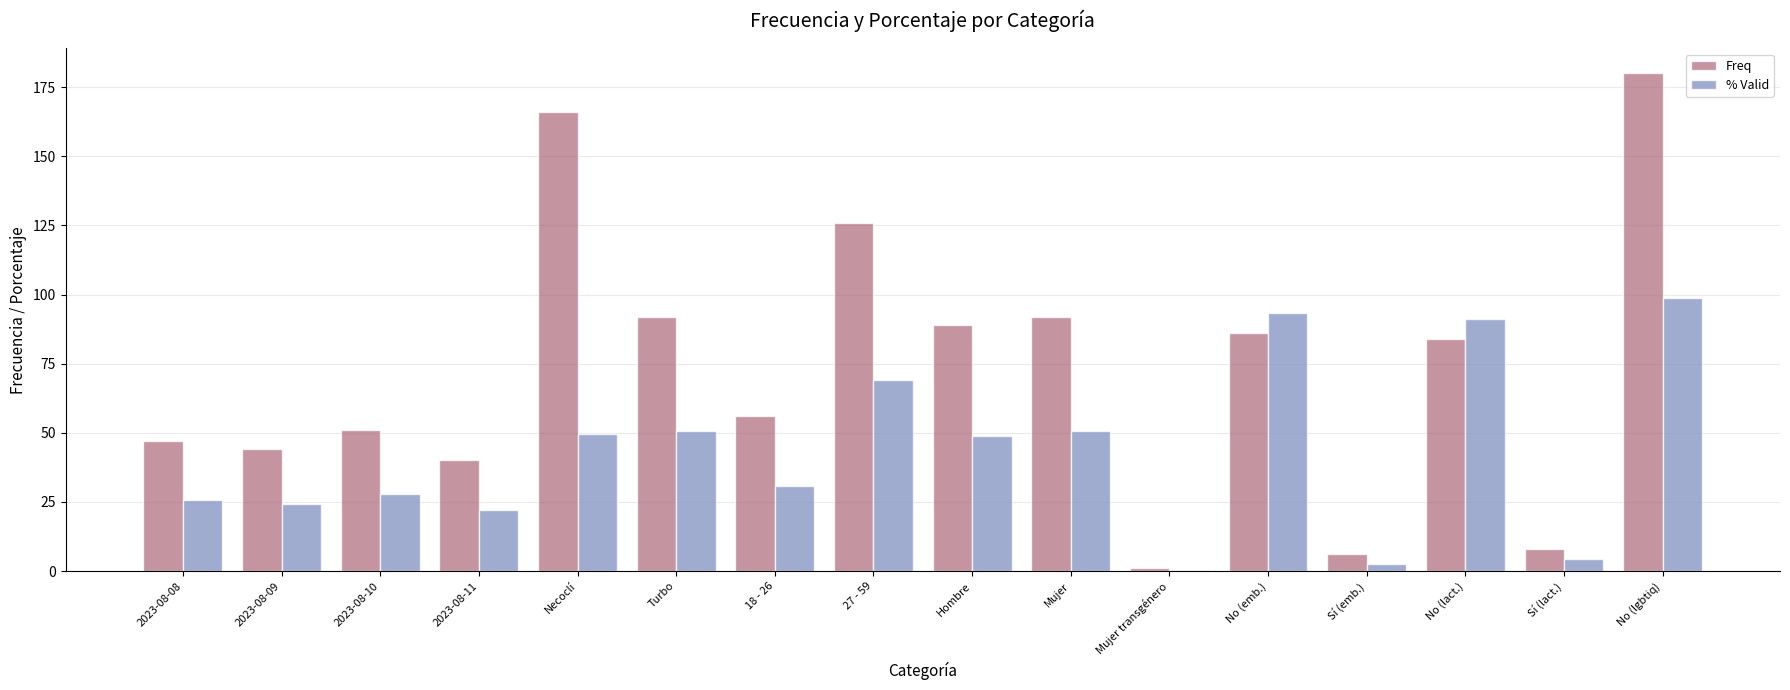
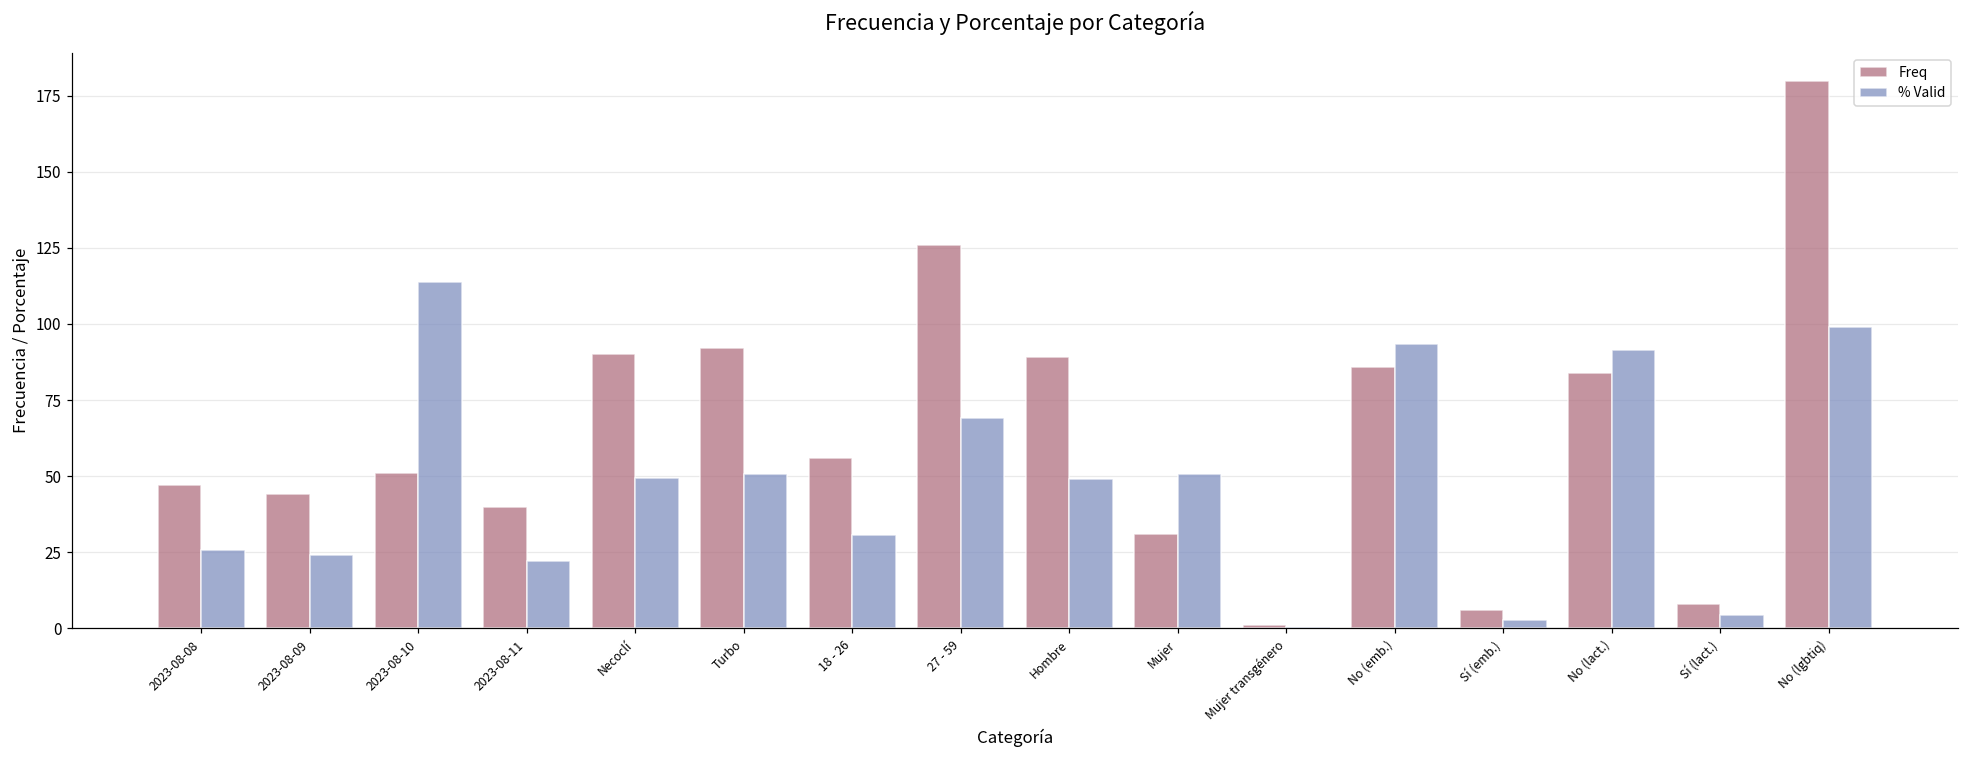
% Valid, 2023-08-10: 28 -> 114
Freq, Necoclí: 166 -> 90
Freq, Mujer: 92 -> 31
